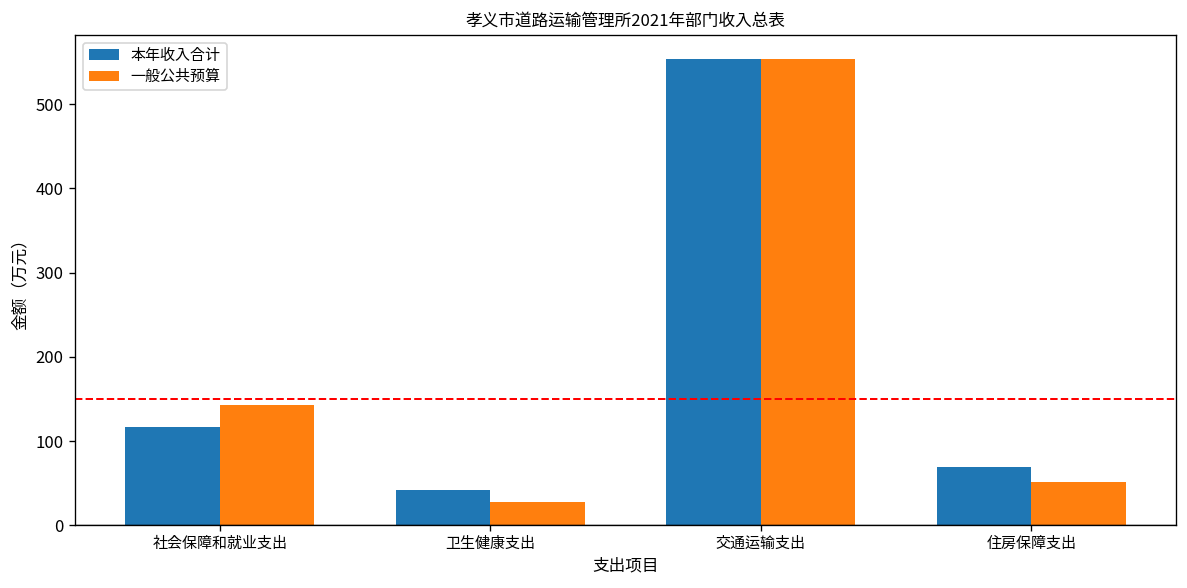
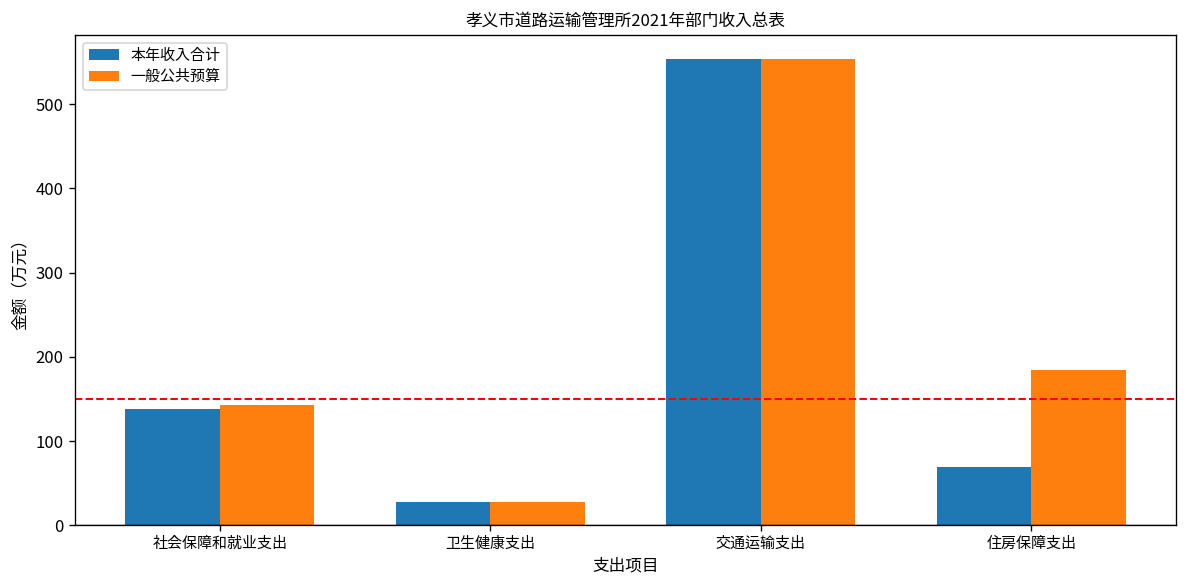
本年收入合计, 社会保障和就业支出: 120 -> 140
本年收入合计, 卫生健康支出: 40 -> 30
一般公共预算, 住房保障支出: 50 -> 180
